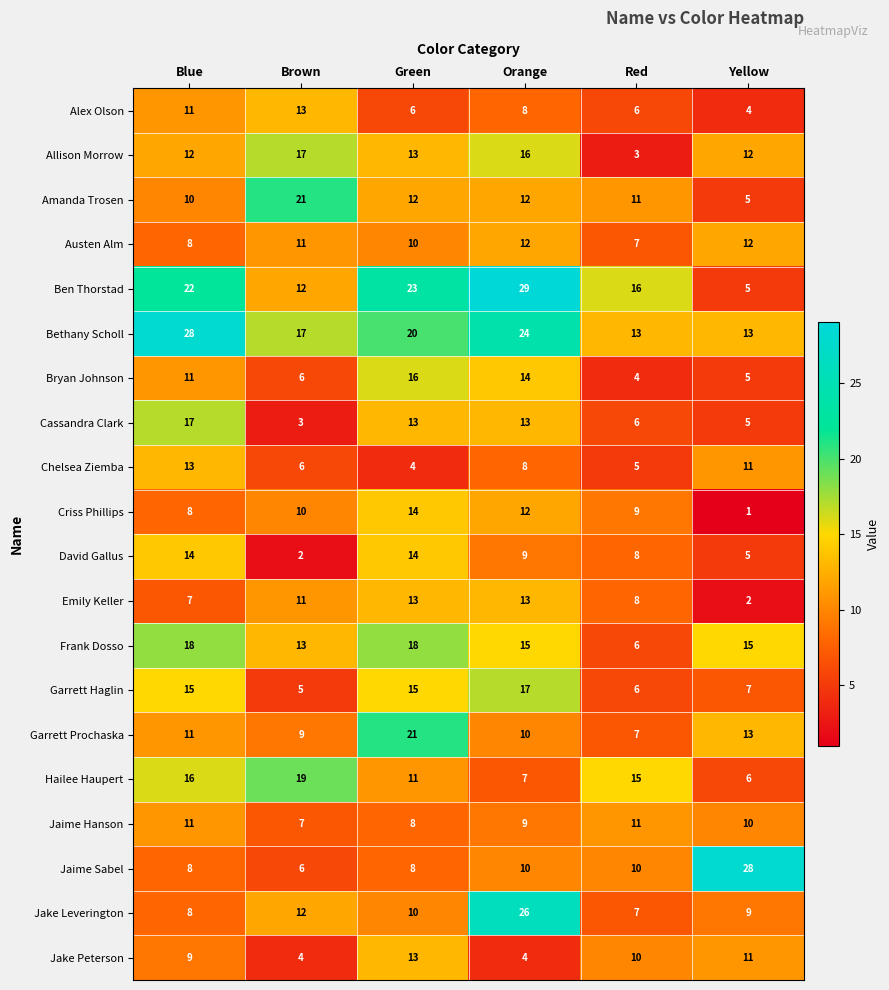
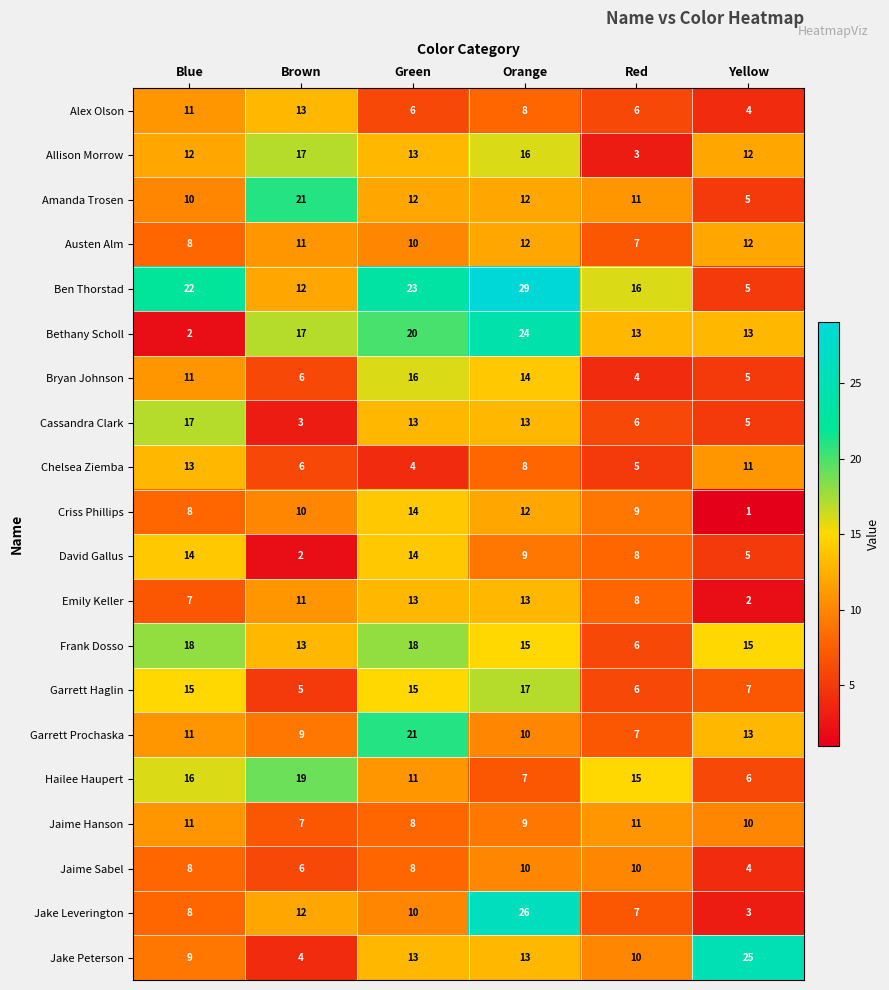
Bethany Scholl, Blue: 28 -> 2
Jaime Sabel, Yellow: 28 -> 4
Jake Leverington, Yellow: 9 -> 3
Jake Peterson, Orange: 4 -> 13
Jake Peterson, Yellow: 11 -> 25
